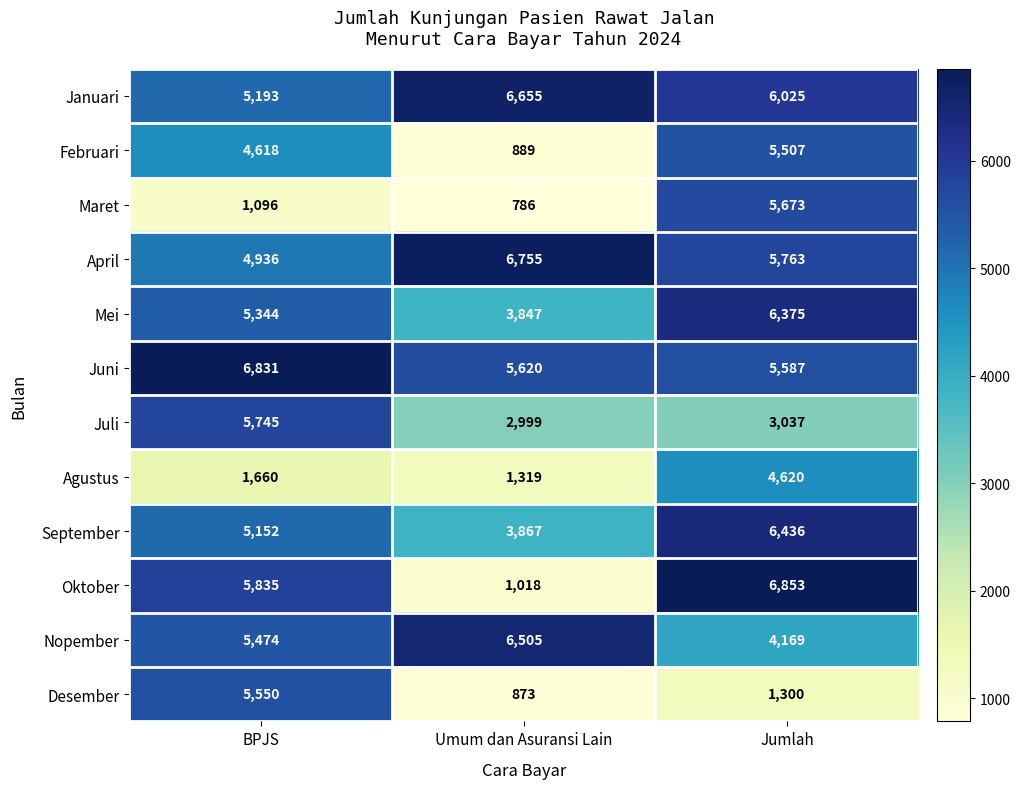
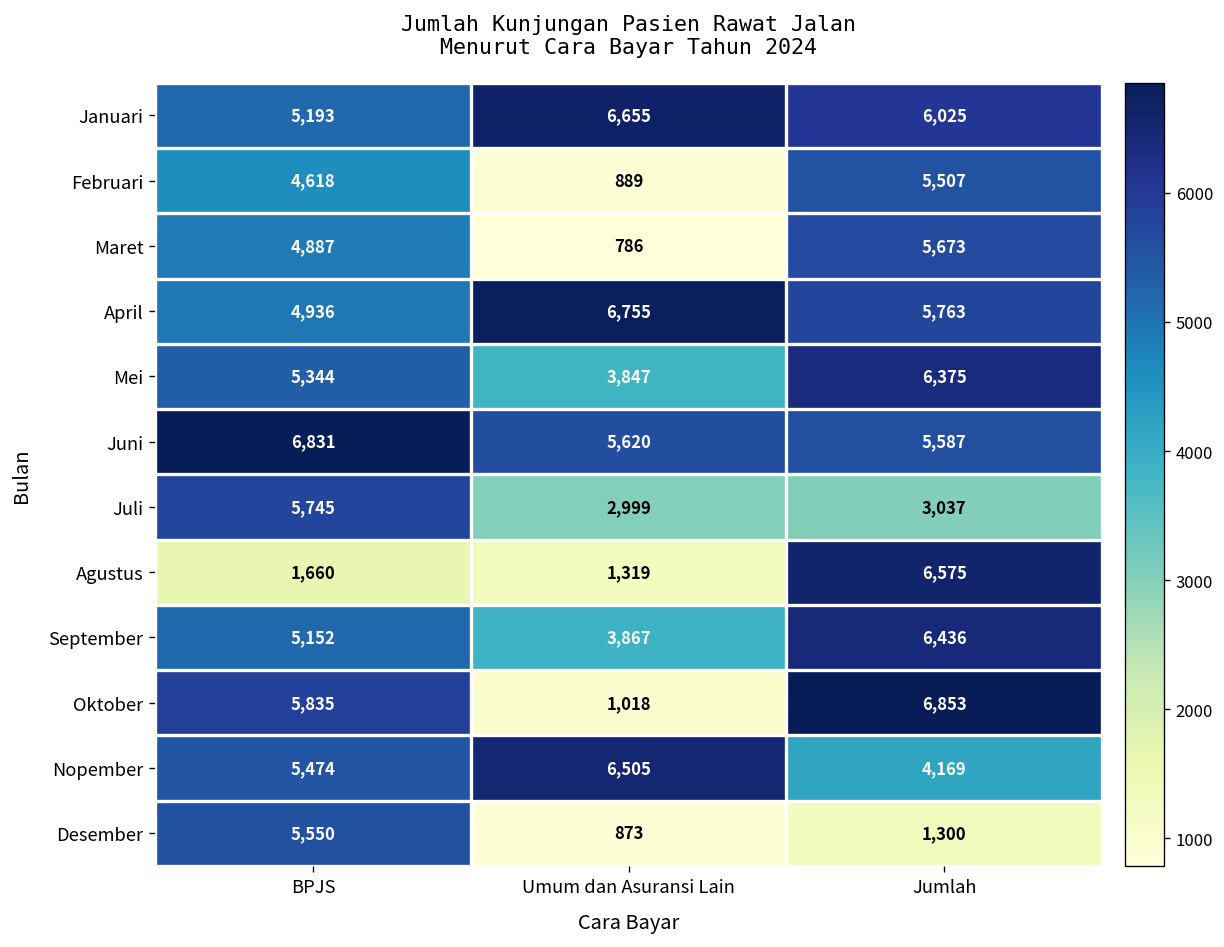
Maret, BPJS: 1,096 -> 4,887
Agustus, Jumlah: 4,620 -> 6,575
